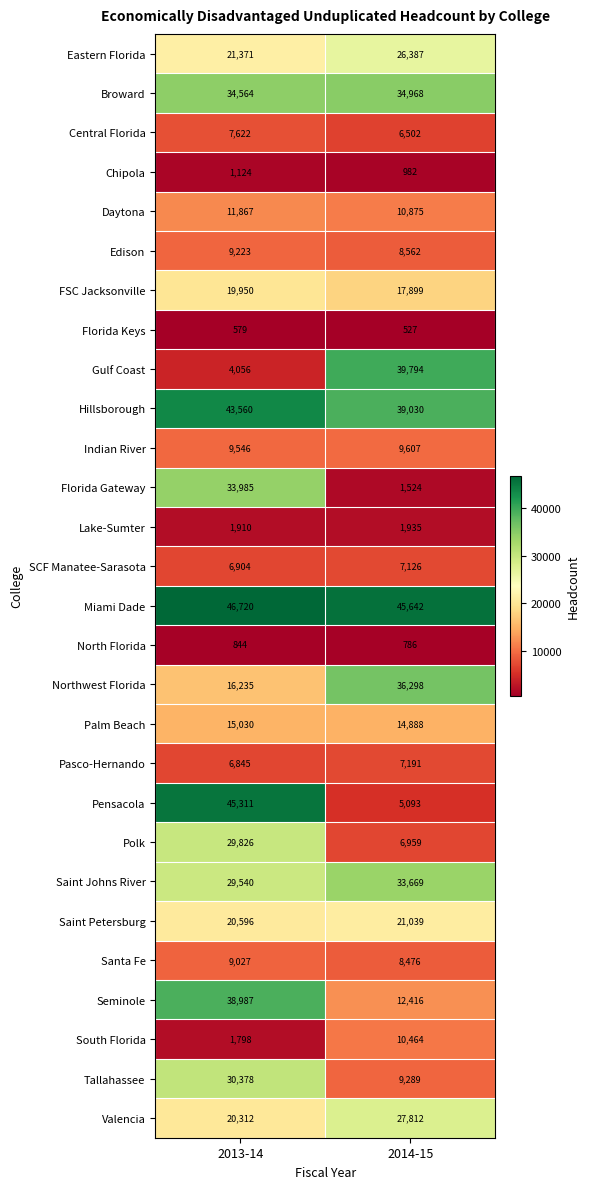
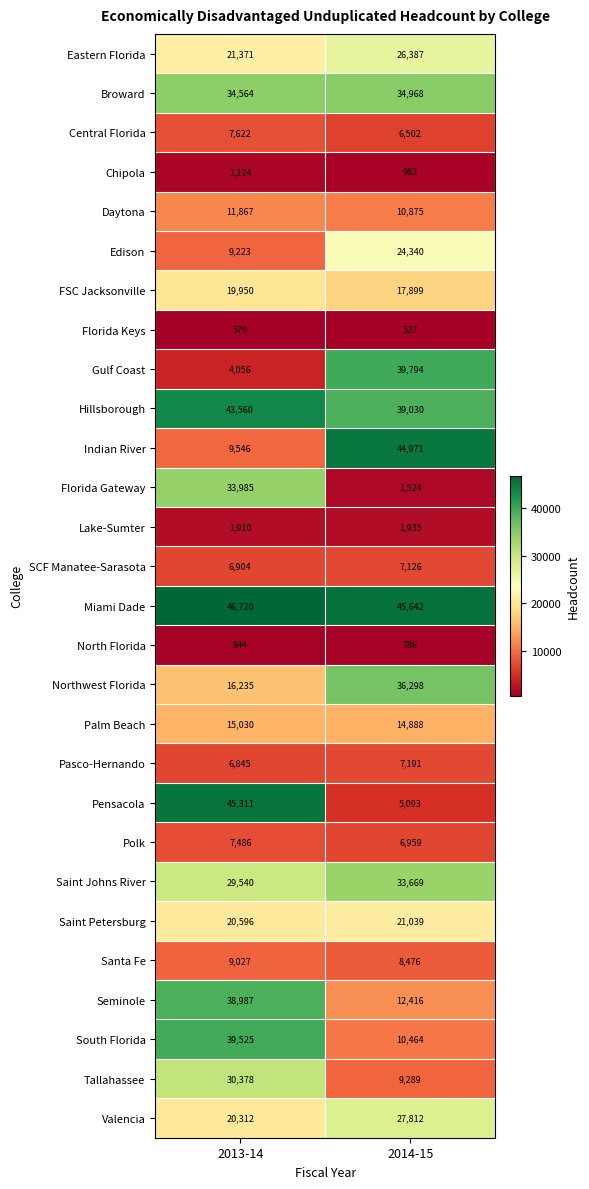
Edison, 2014-15: 8,562 -> 24,340
Indian River, 2014-15: 9,607 -> 44,971
Polk, 2013-14: 29,826 -> 7,486
South Florida, 2013-14: 1,798 -> 39,525
